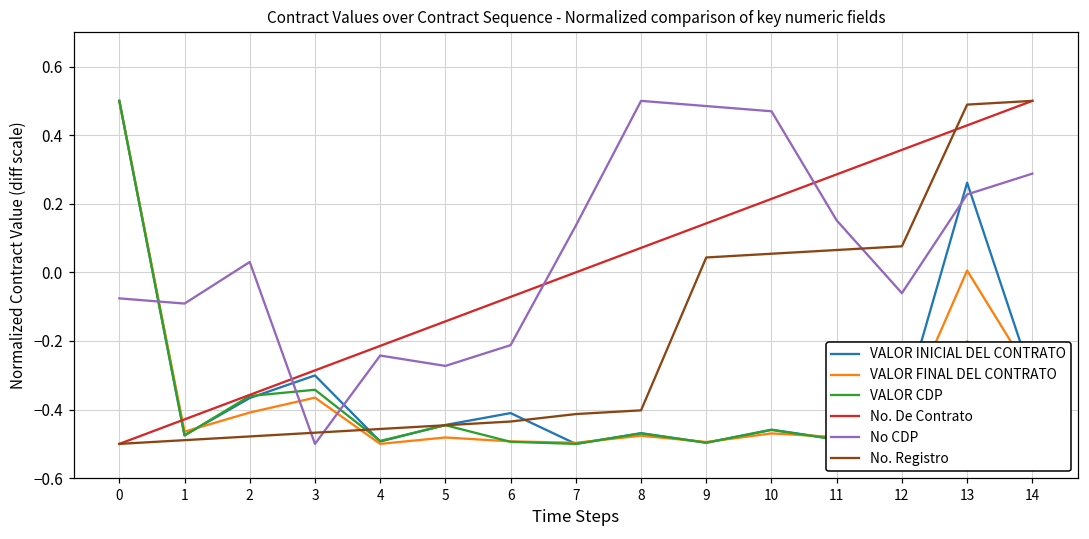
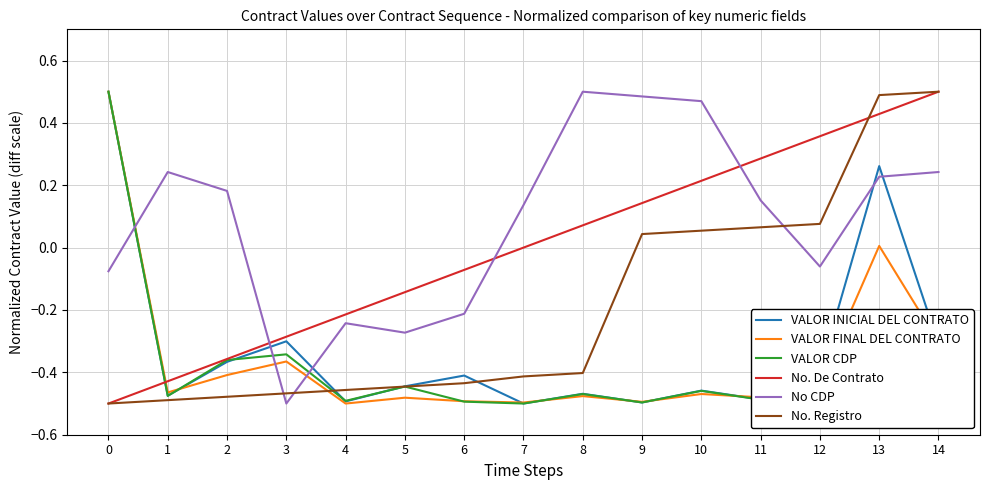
No CDP, 1: -0.09 -> 0.24
No CDP, 2: 0.03 -> 0.18
No CDP, 14: 0.29 -> 0.24
